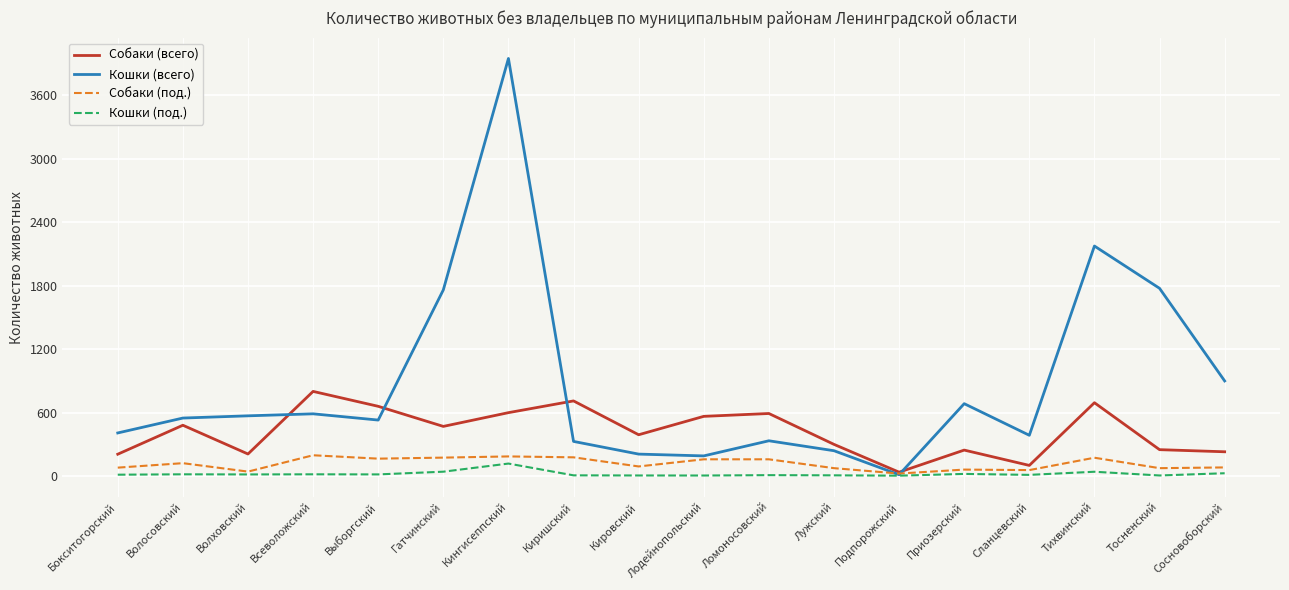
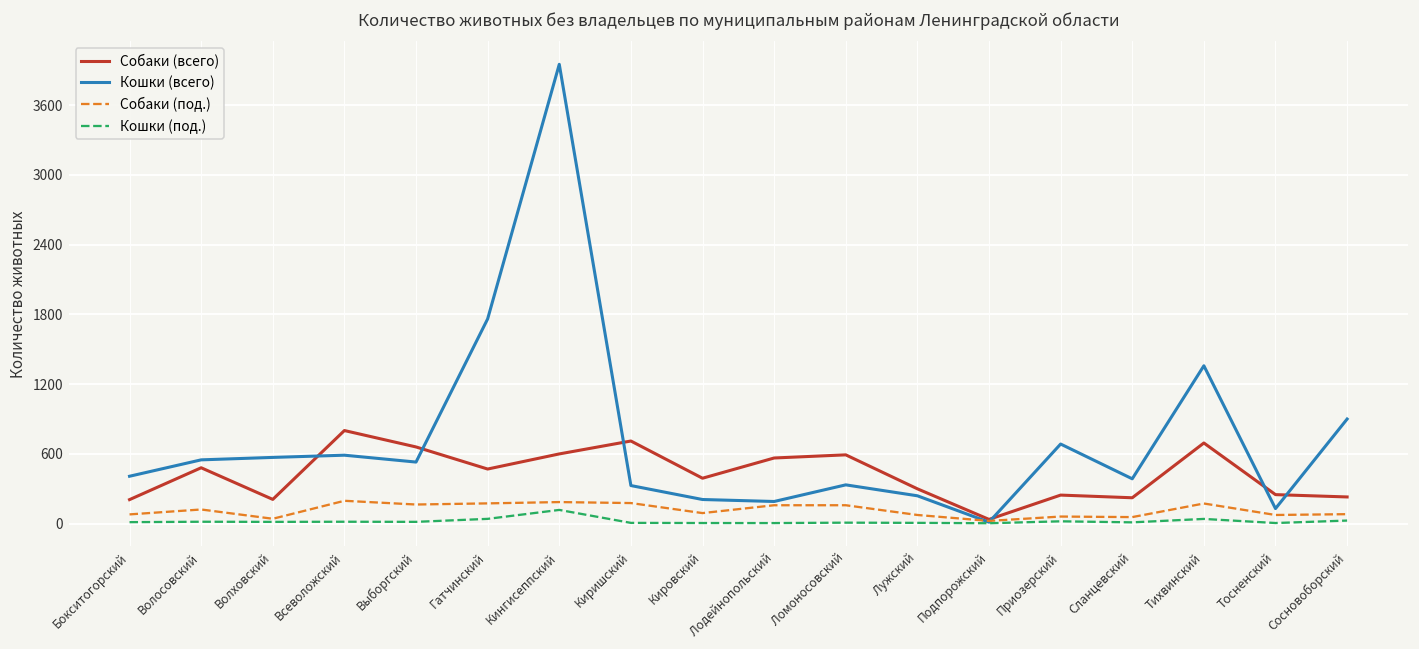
Собаки (всего), Сланцевский: 100 -> 220
Кошки (всего), Тихвинский: 2180 -> 1360
Кошки (всего), Тосненский: 1780 -> 130
